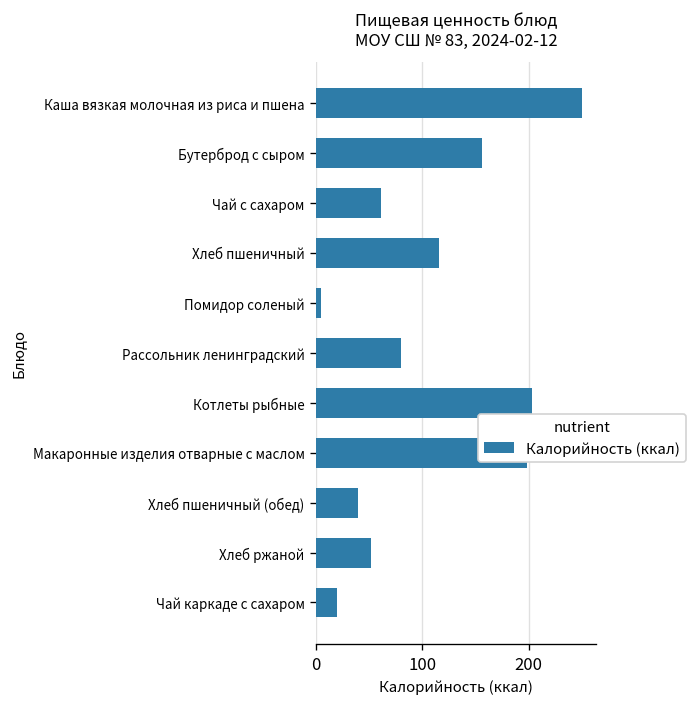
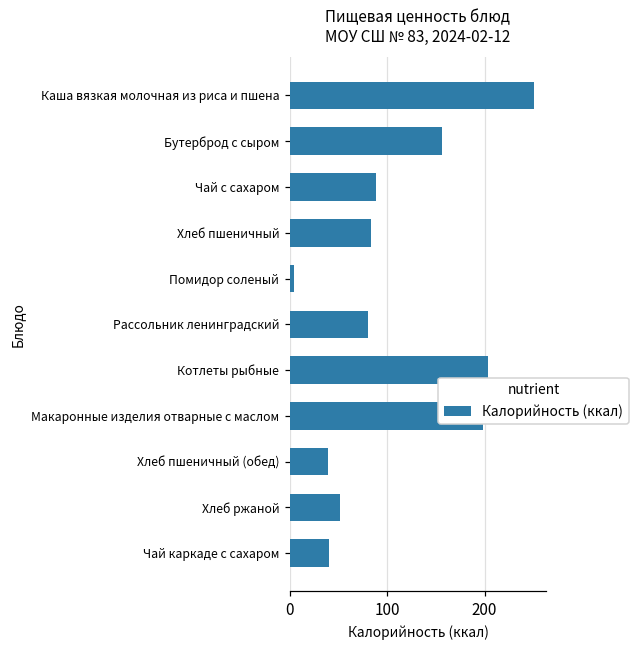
Чай с сахаром: 60 -> 90
Хлеб пшеничный: 120 -> 80
Чай каркаде с сахаром: 20 -> 40
